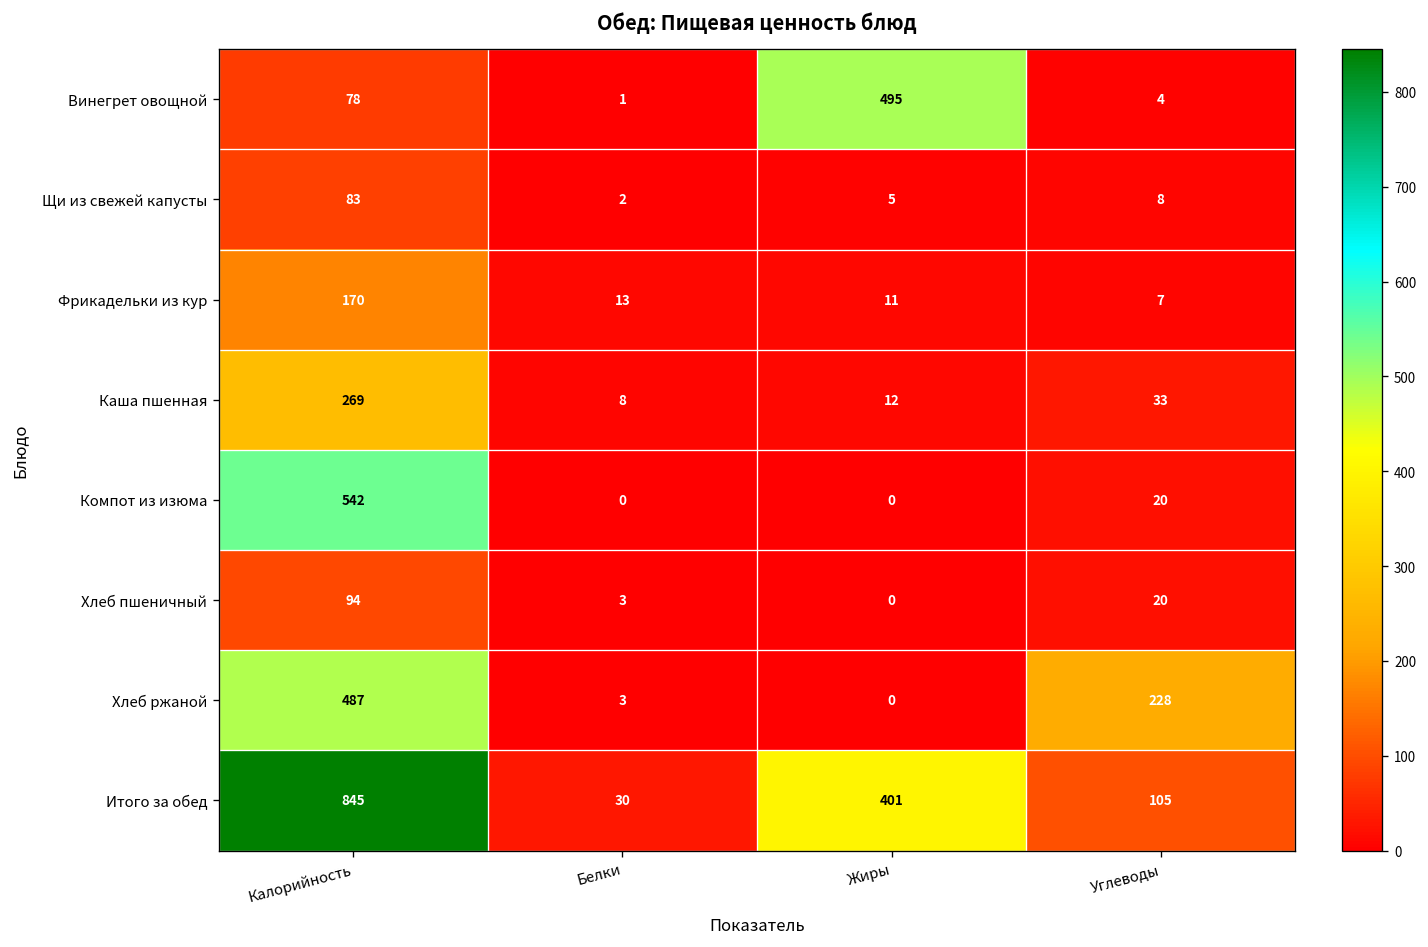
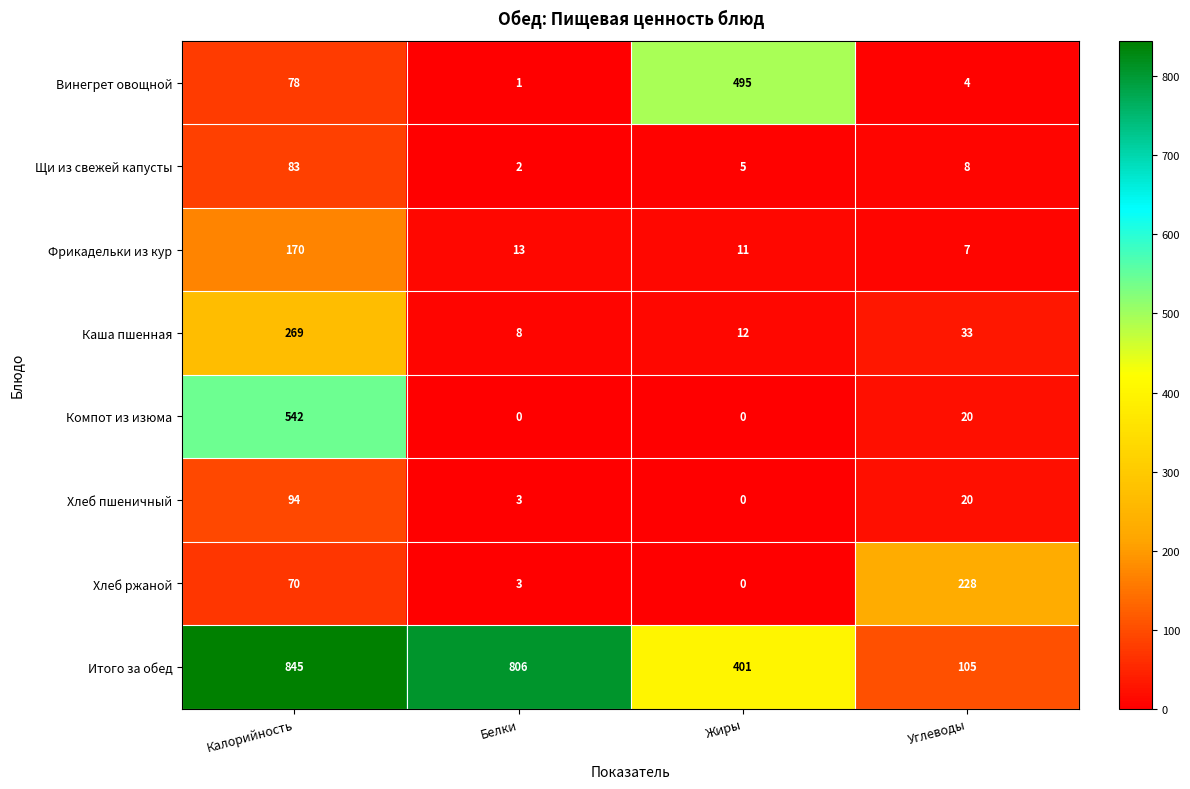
Хлеб ржаной, Калорийность: 487 -> 70
Итого за обед, Белки: 30 -> 806
